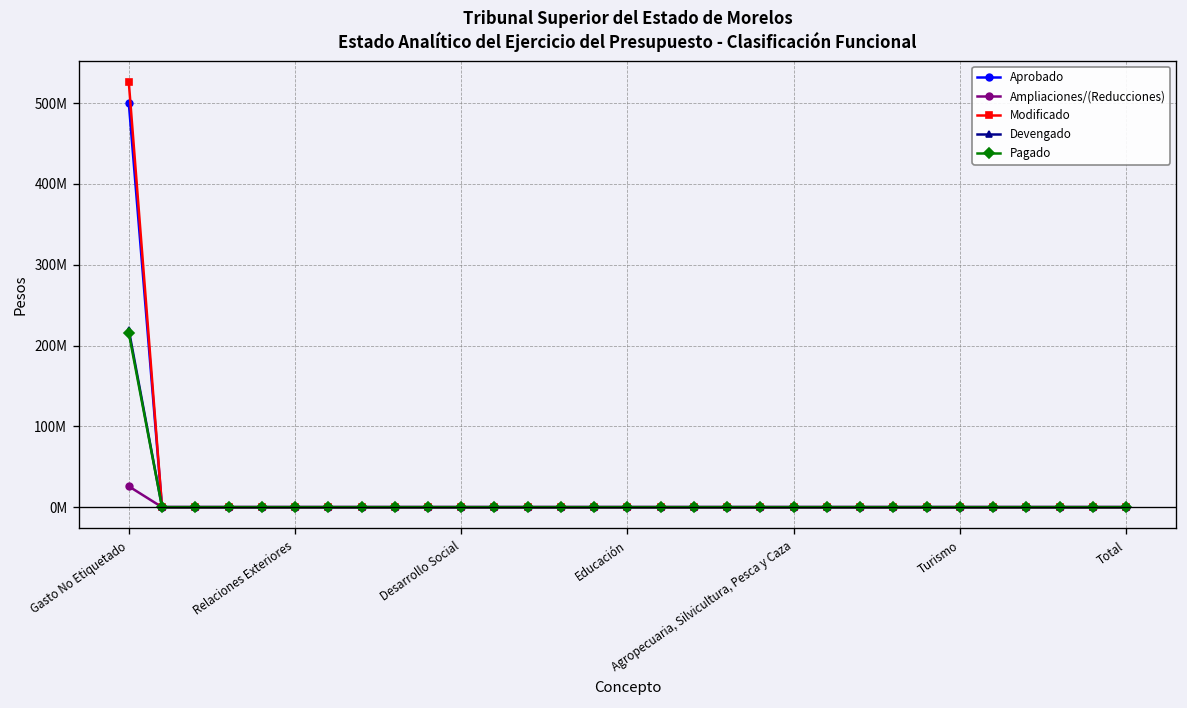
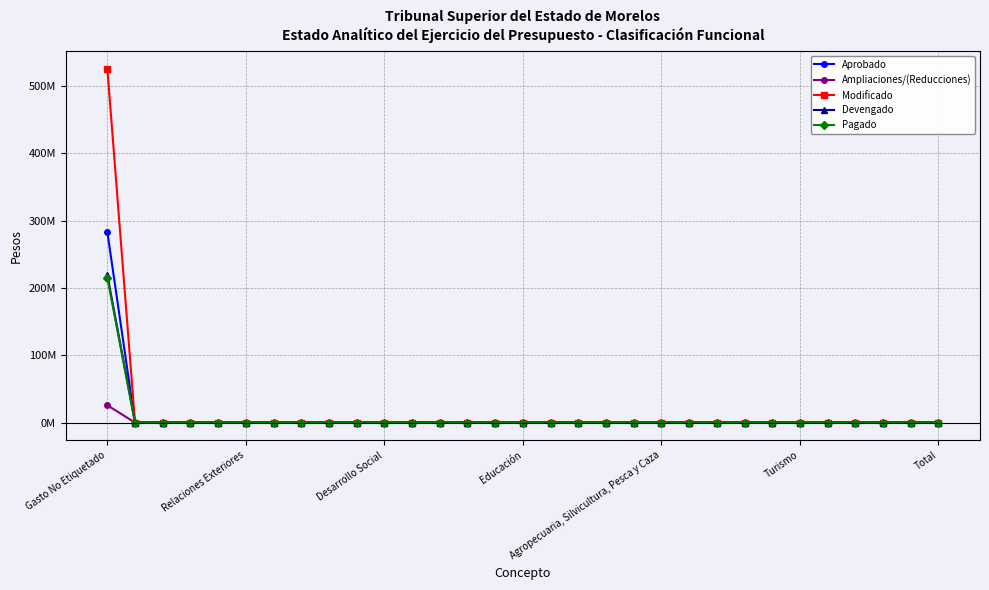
Aprobado, Gasto No Etiquetado: 500000000 -> 280000000
